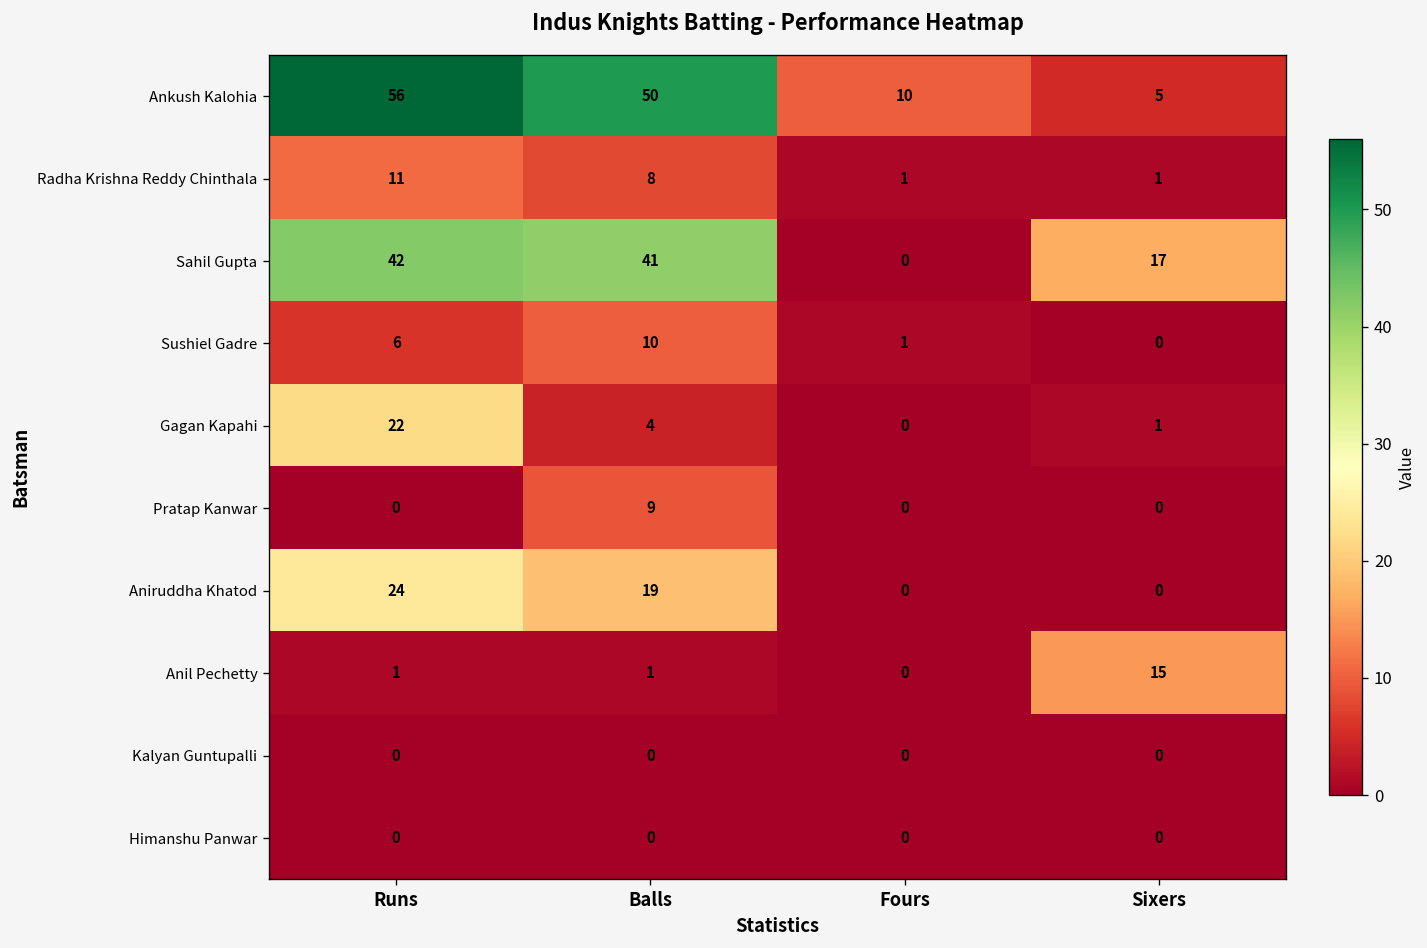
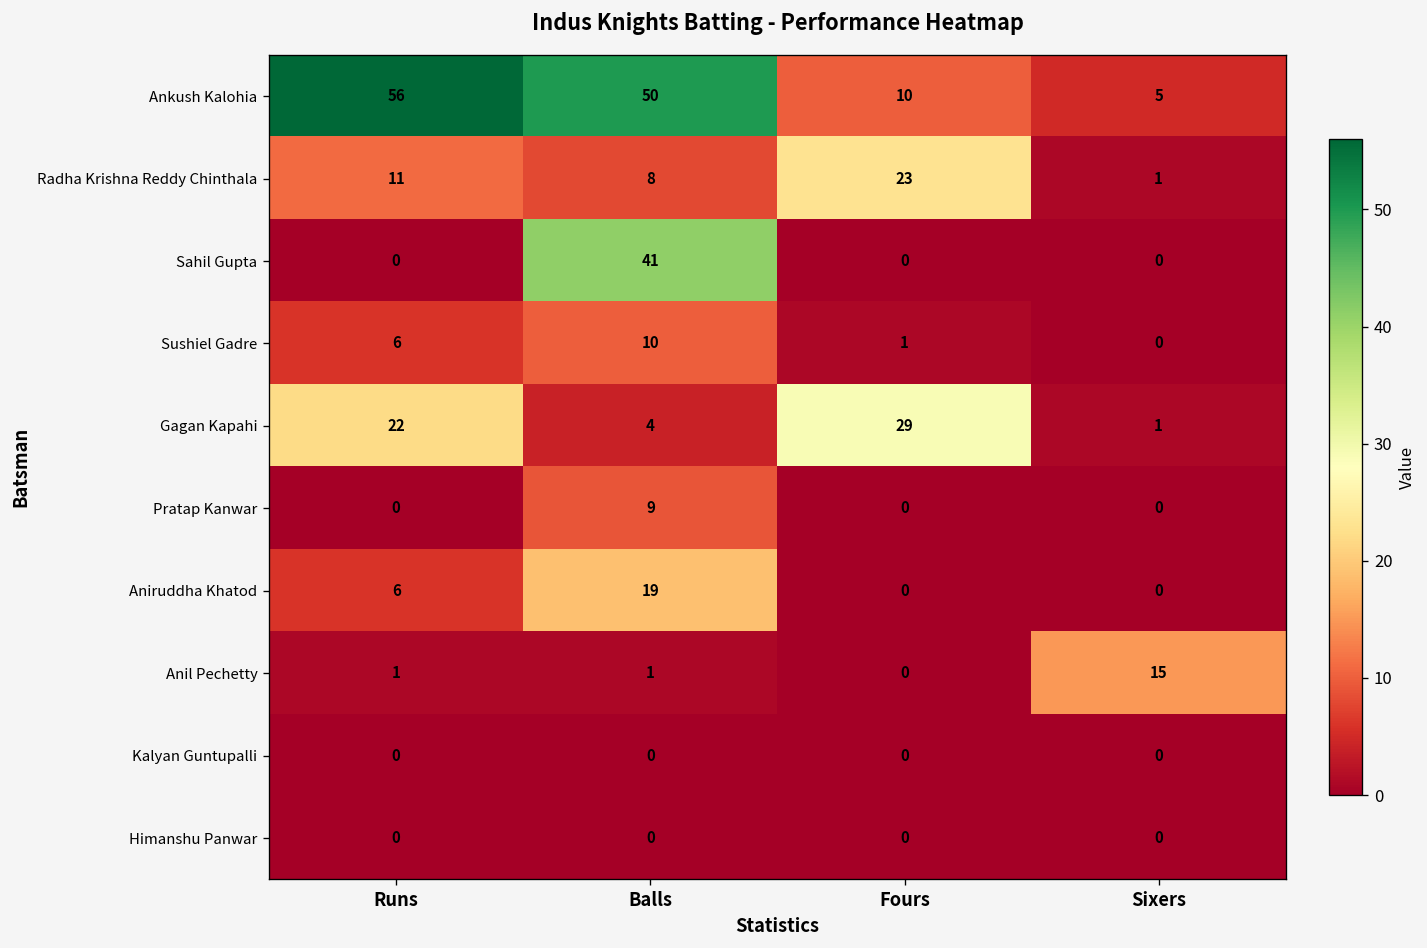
Radha Krishna Reddy Chinthala, Fours: 1 -> 23
Sahil Gupta, Runs: 42 -> 0
Sahil Gupta, Sixers: 17 -> 0
Gagan Kapahi, Fours: 0 -> 29
Aniruddha Khatod, Runs: 24 -> 6
